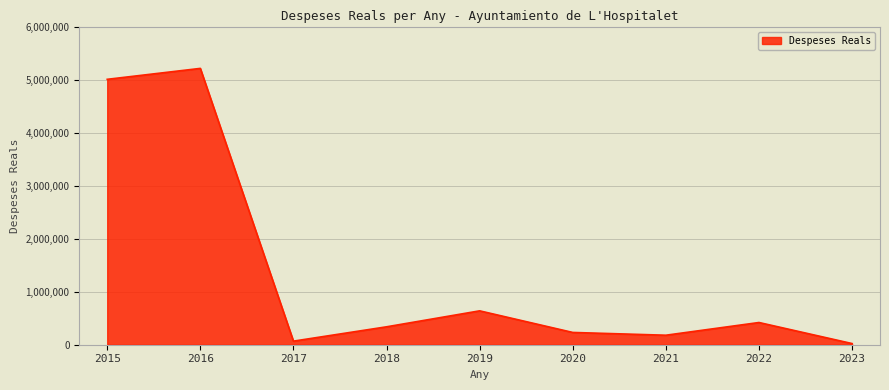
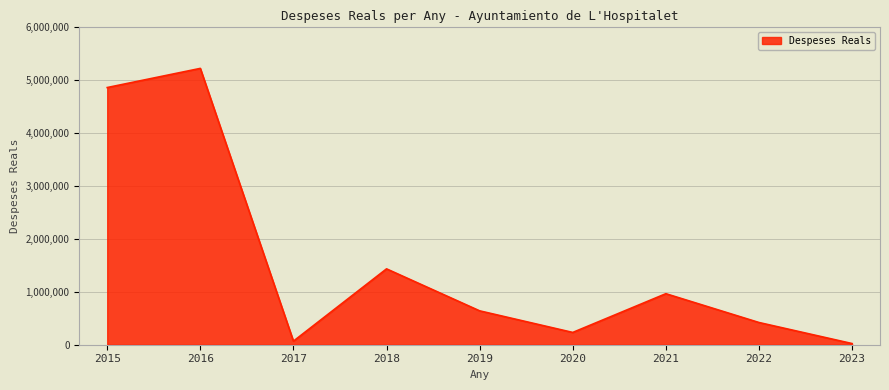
2015: 5,000,000 -> 4,900,000
2018: 300,000 -> 1,400,000
2021: 200,000 -> 1,000,000
